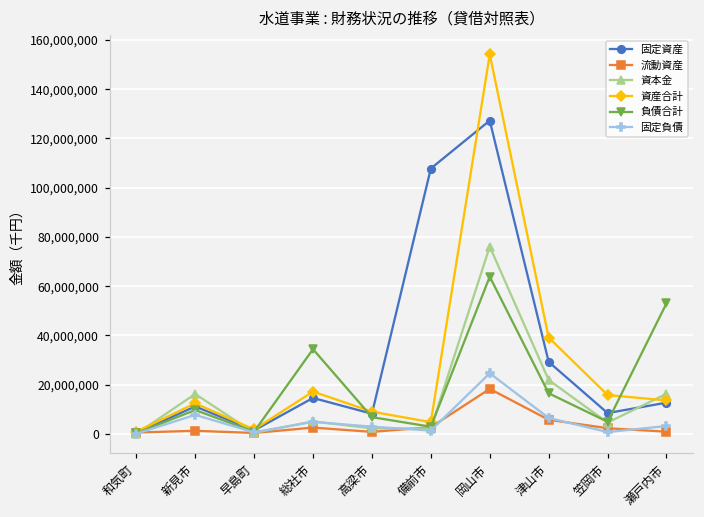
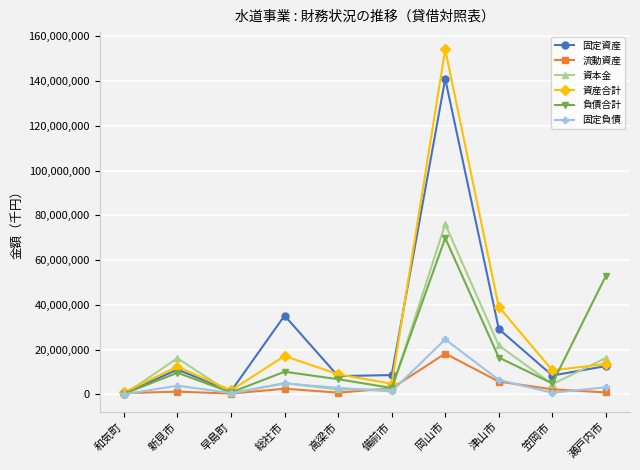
固定負債, 新見市: 8,000,000 -> 4,000,000
固定資産, 総社市: 15,000,000 -> 35,000,000
負債合計, 総社市: 34,000,000 -> 10,000,000
固定資産, 備前市: 108,000,000 -> 9,000,000
固定資産, 岡山市: 127,000,000 -> 141,000,000
負債合計, 岡山市: 64,000,000 -> 70,000,000
資産合計, 笠岡市: 16,000,000 -> 11,000,000
